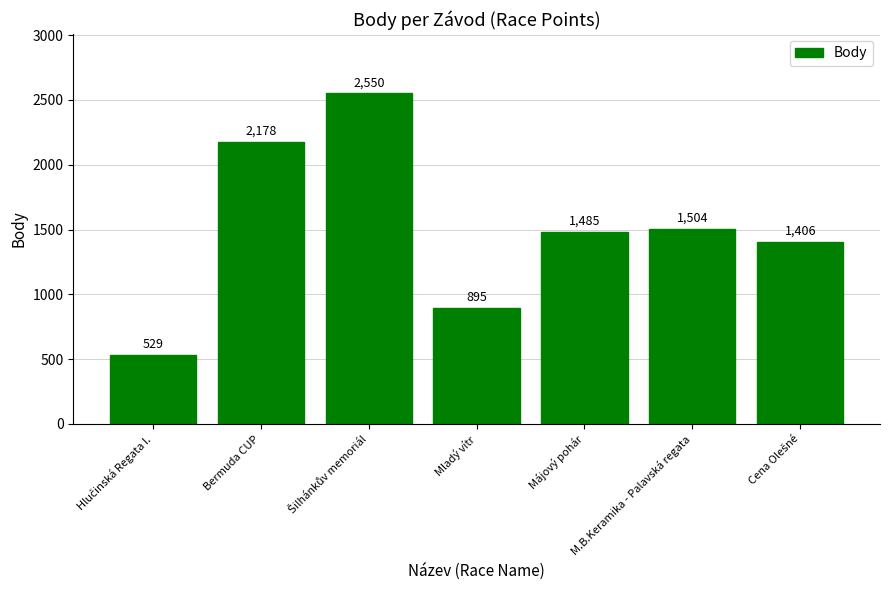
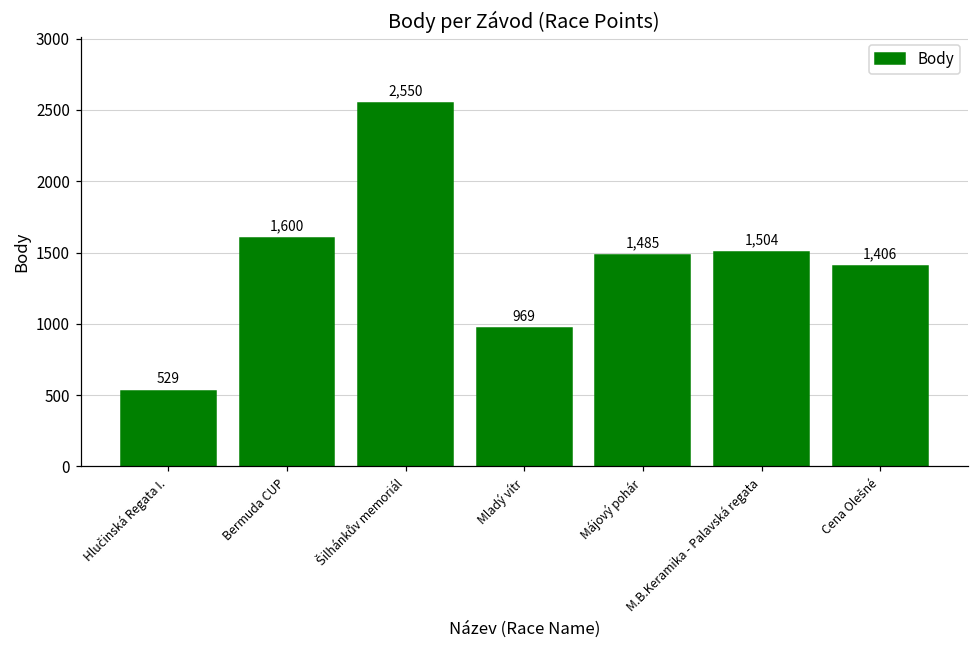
Bermuda CUP: 2,178 -> 1,600
Mladý vítr: 895 -> 969
